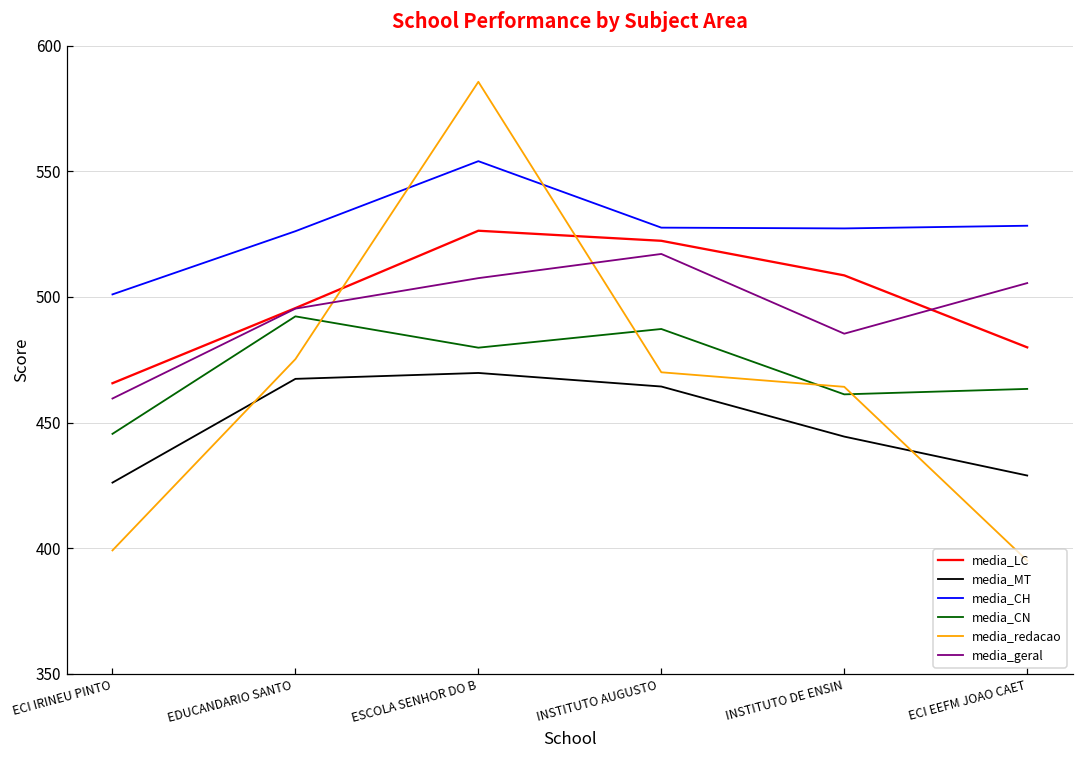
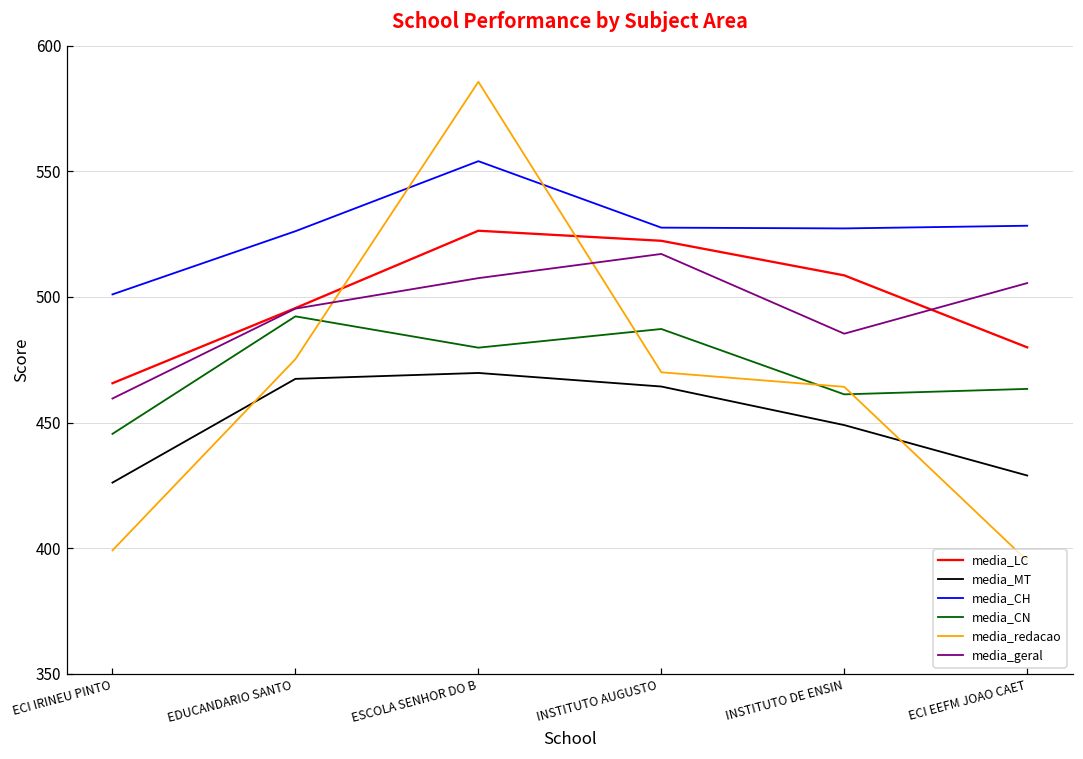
media_MT, INSTITUTO DE ENSIN: 444 -> 449
